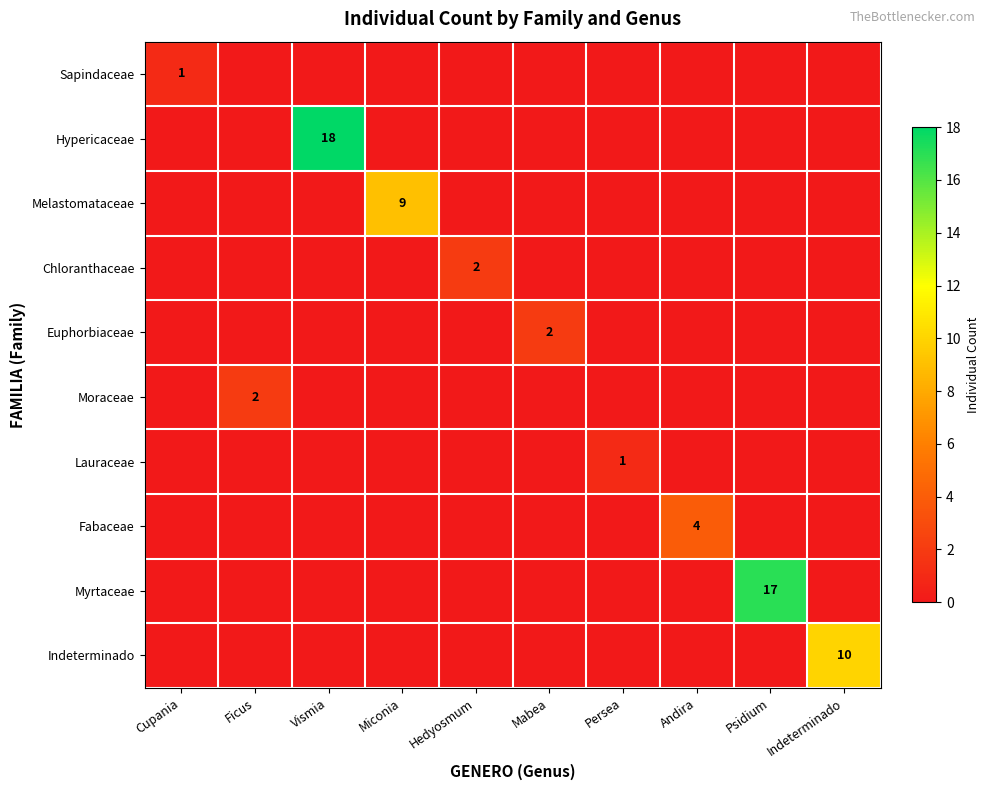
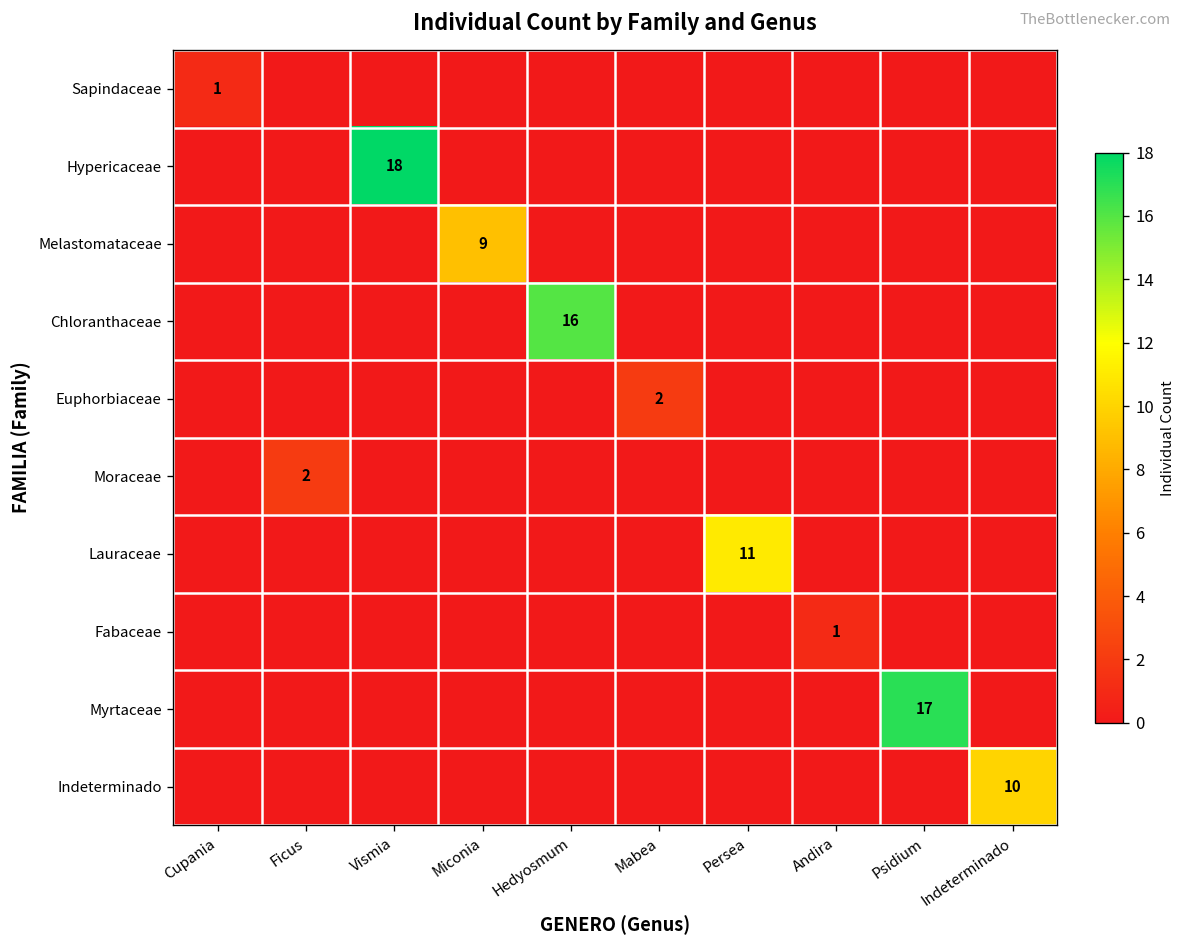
Chloranthaceae, Hedyosmum: 2 -> 16
Lauraceae, Persea: 1 -> 11
Fabaceae, Andira: 4 -> 1
